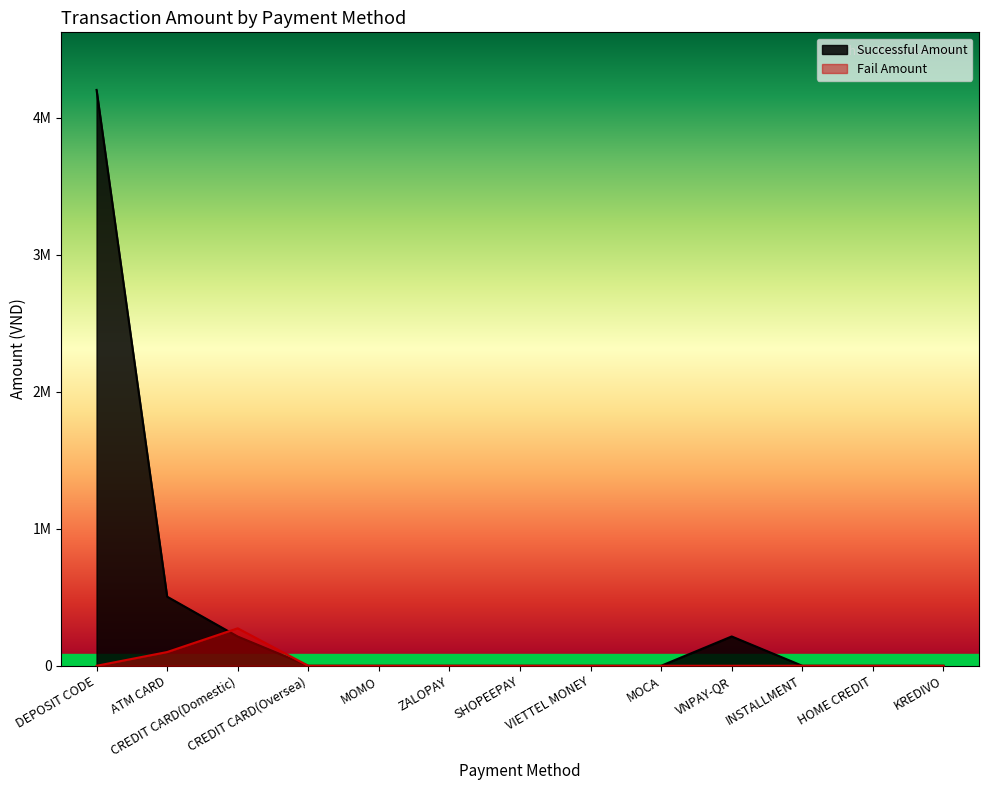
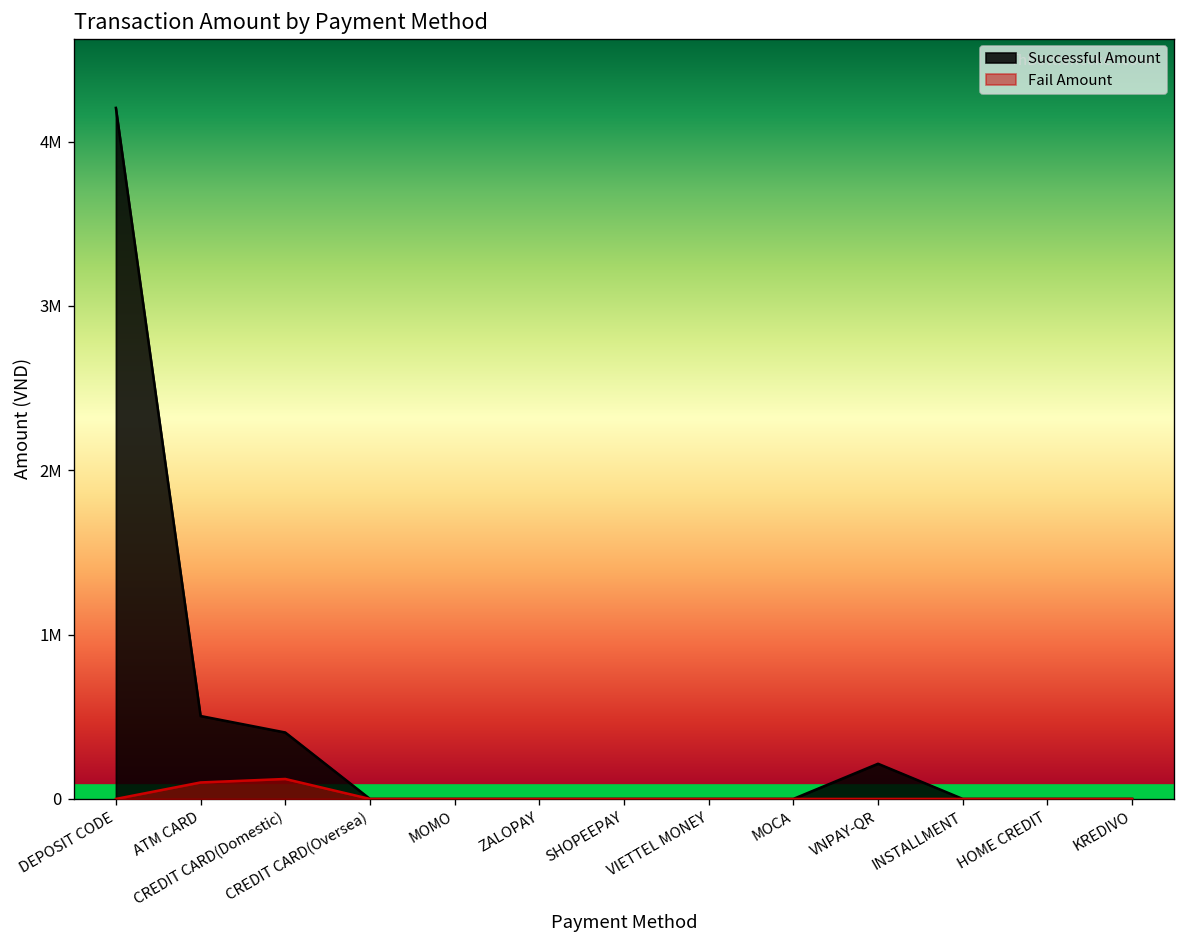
Successful Amount, CREDIT CARD(Domestic): 210000 -> 400000
Fail Amount, CREDIT CARD(Domestic): 270000 -> 120000
